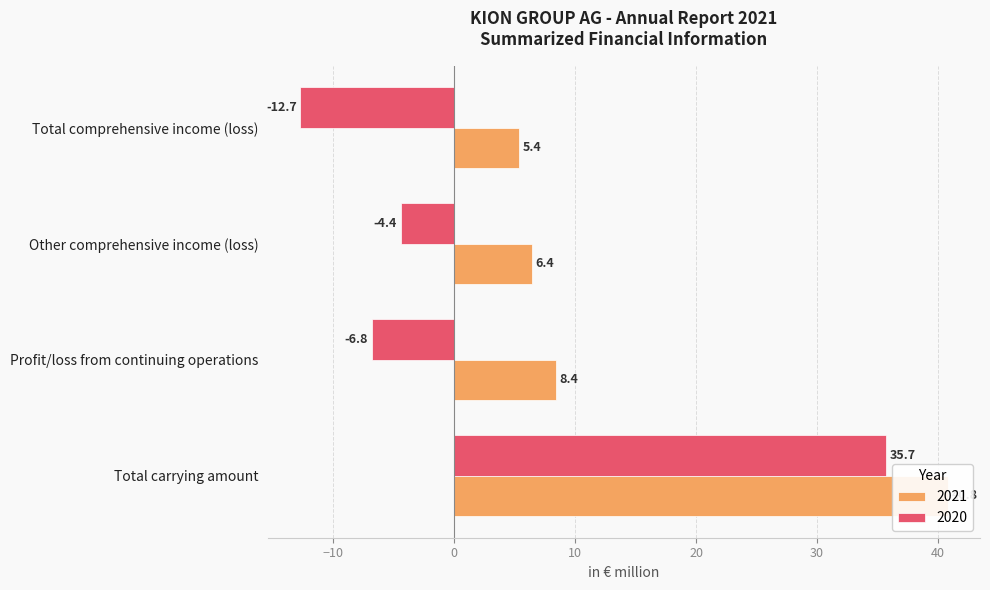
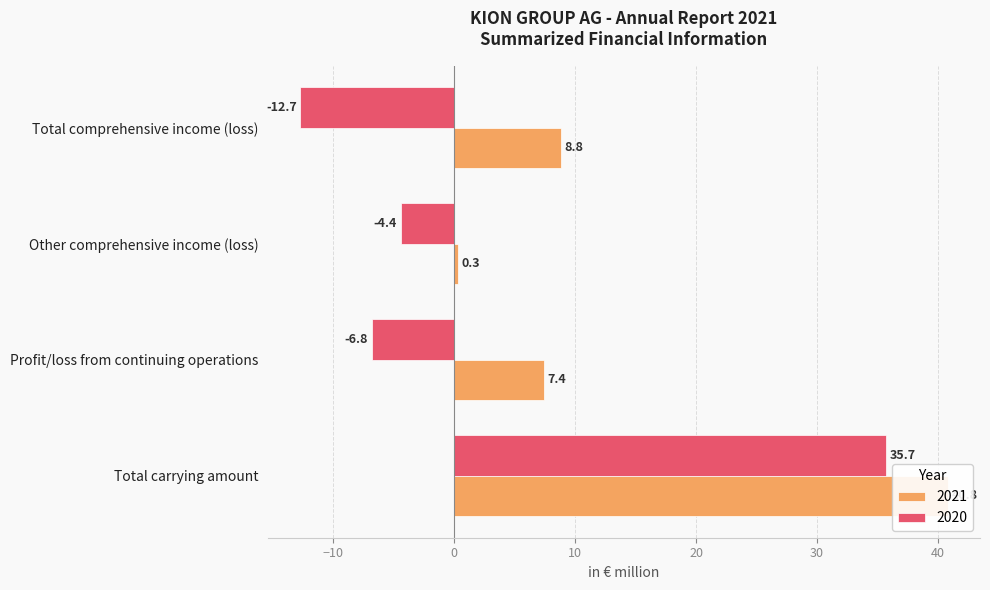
2021, Total comprehensive income (loss): 5.4 -> 8.8
2021, Other comprehensive income (loss): 6.4 -> 0.3
2021, Profit/loss from continuing operations: 8.4 -> 7.4
